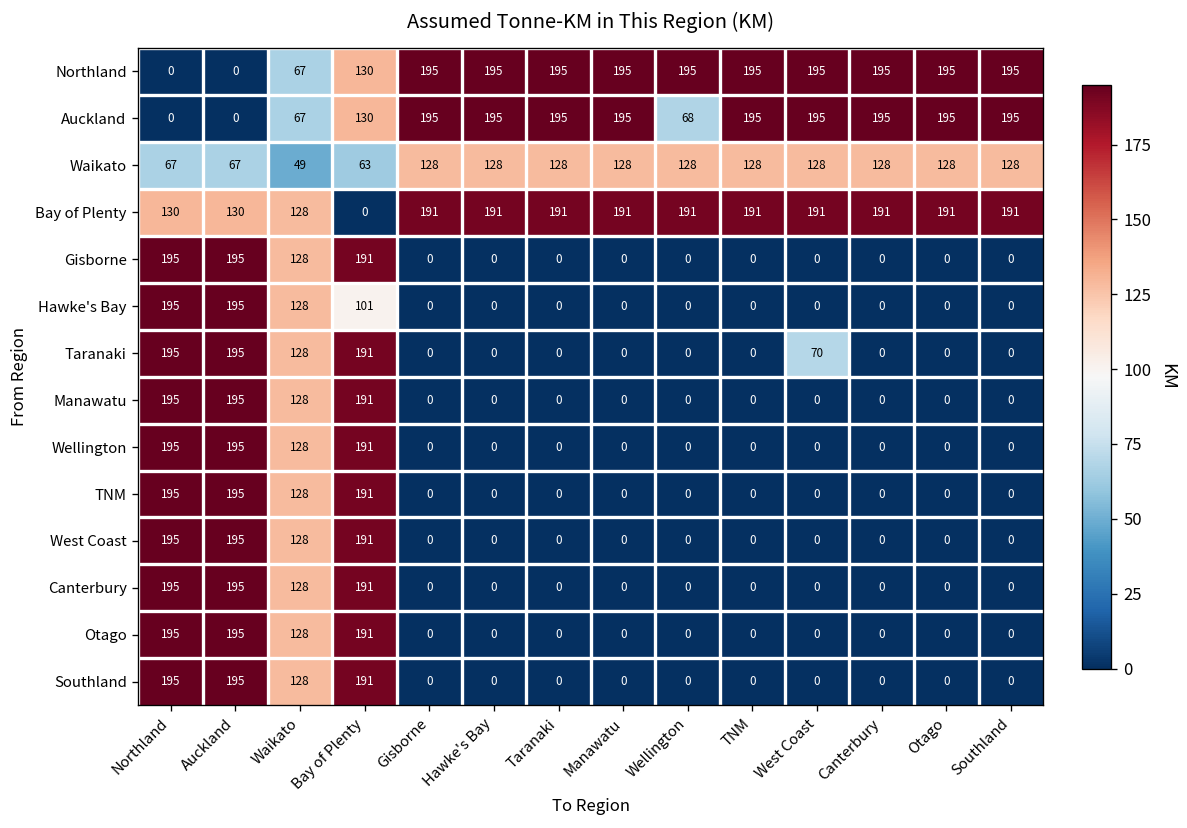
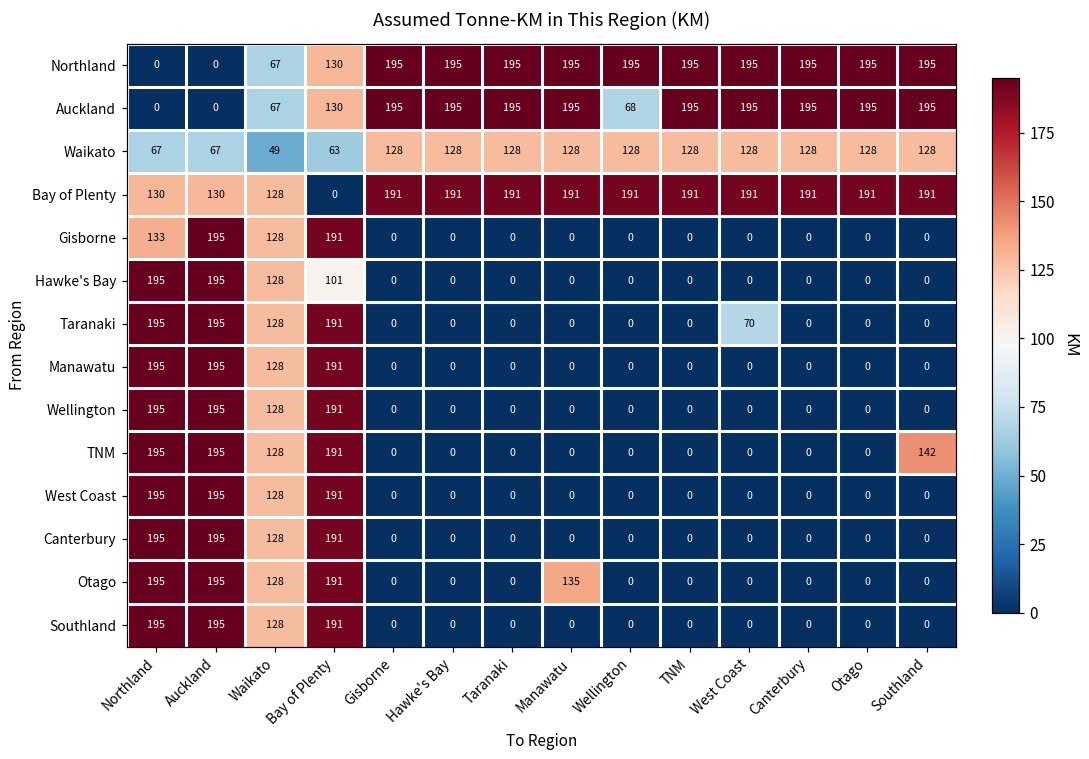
Gisborne, Northland: 195 -> 133
TNM, Southland: 0 -> 142
Otago, Manawatu: 0 -> 135
